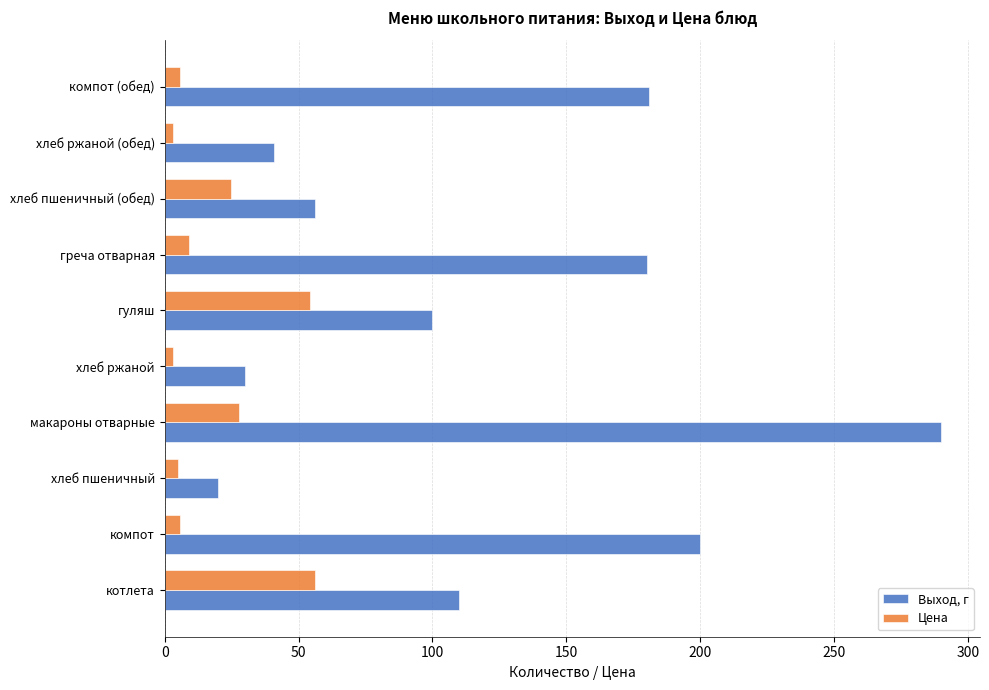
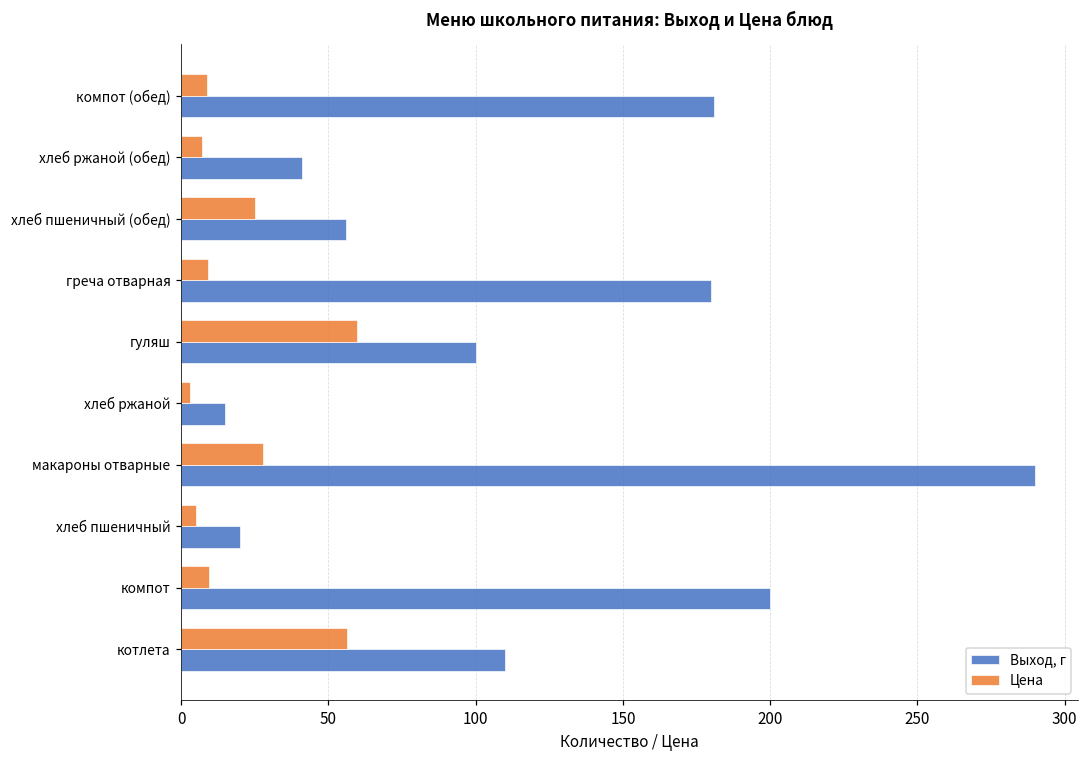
Цена, компот (обед): 6 -> 9
Цена, хлеб ржаной (обед): 3 -> 7
Цена, гуляш: 54 -> 60
Выход, г, хлеб ржаной: 30 -> 15
Цена, компот: 6 -> 9
